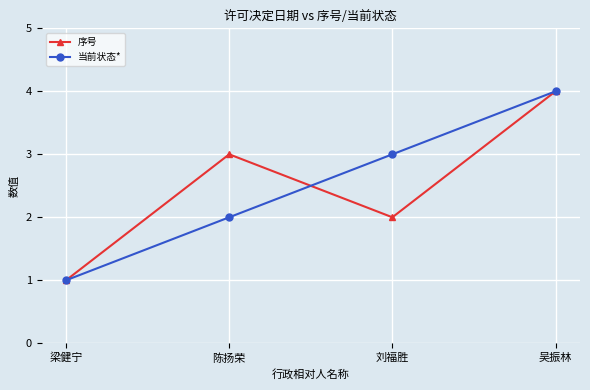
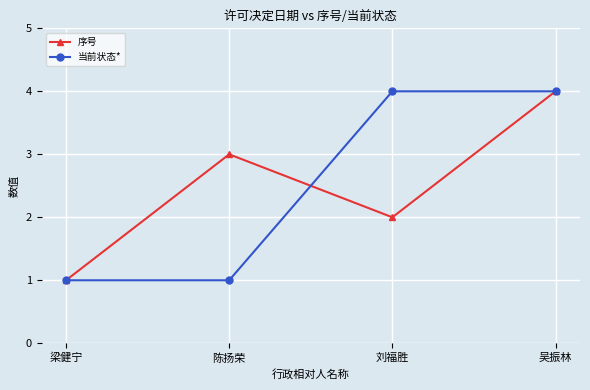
当前状态*, 陈扬荣: 2 -> 1
当前状态*, 刘福胜: 3 -> 4
